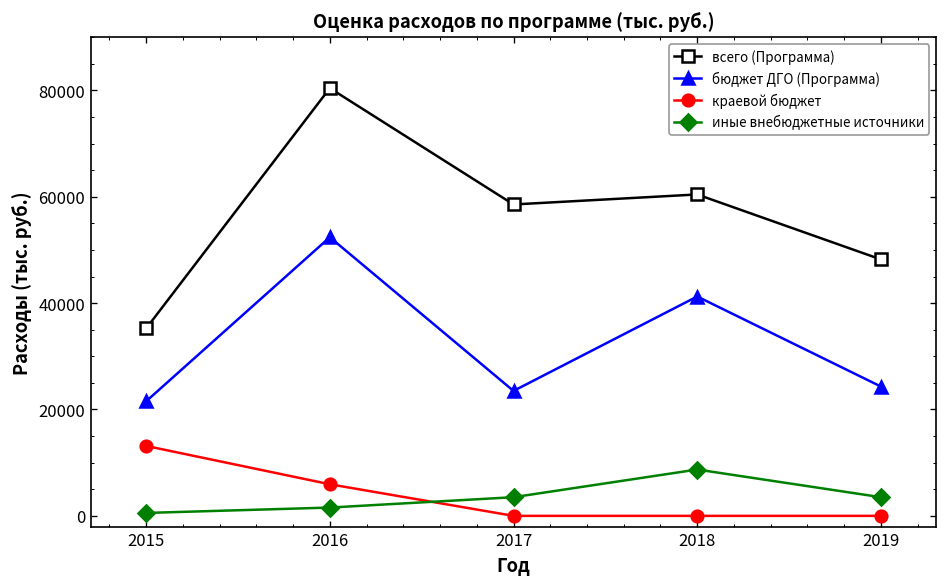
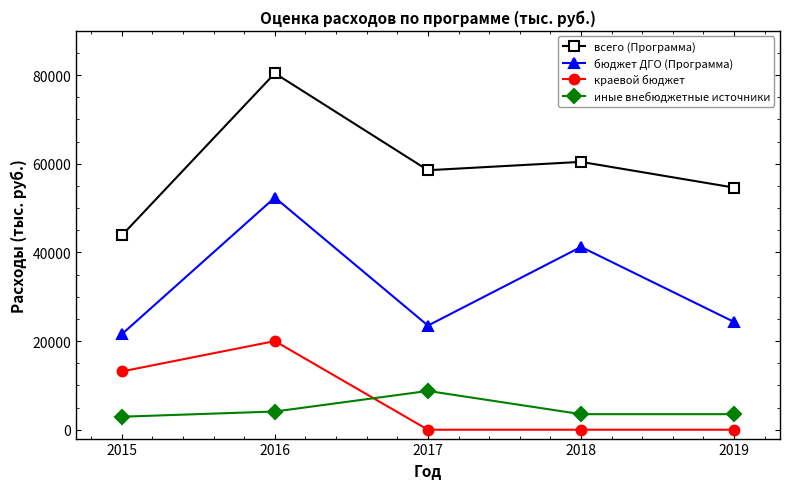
всего (Программа), 2015: 35000 -> 44000
иные внебюджетные источники, 2015: 1000 -> 3000
краевой бюджет, 2016: 6000 -> 20000
иные внебюджетные источники, 2016: 2000 -> 4000
иные внебюджетные источники, 2017: 4000 -> 9000
иные внебюджетные источники, 2018: 9000 -> 4000
всего (Программа), 2019: 48000 -> 55000
